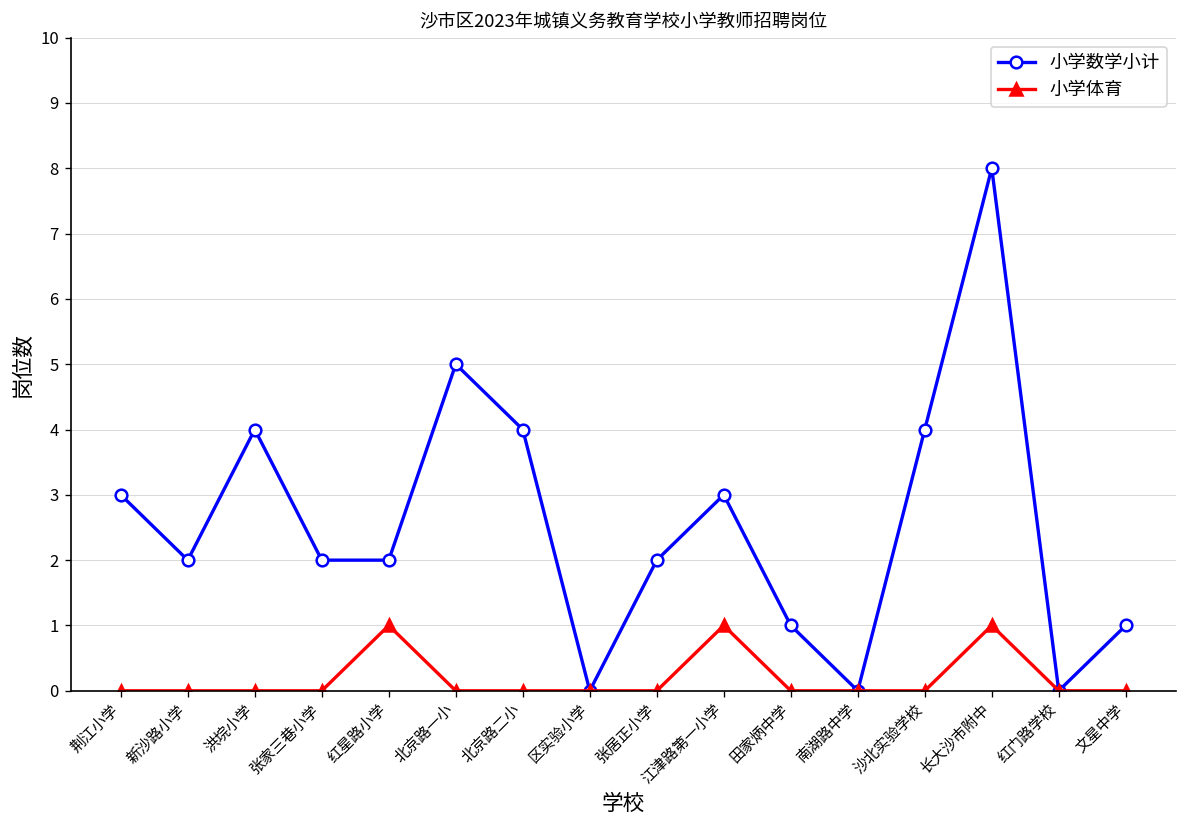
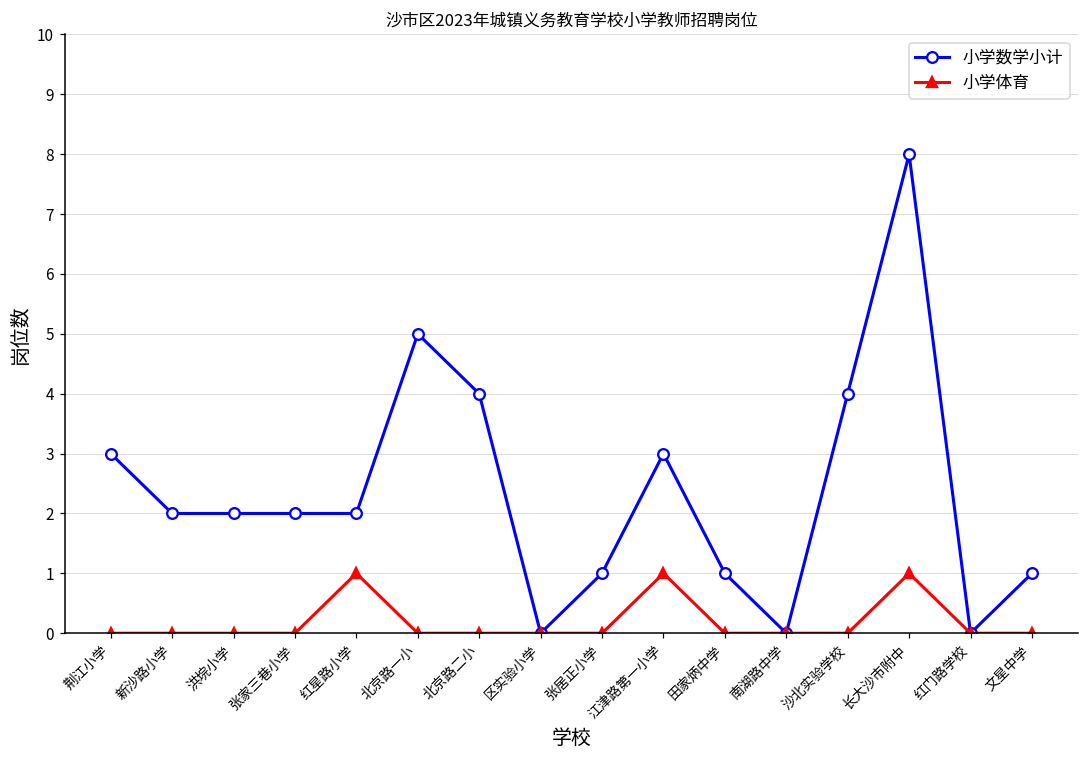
小学数学小计, 洪垸小学: 4 -> 2
小学数学小计, 张居正小学: 2 -> 1
